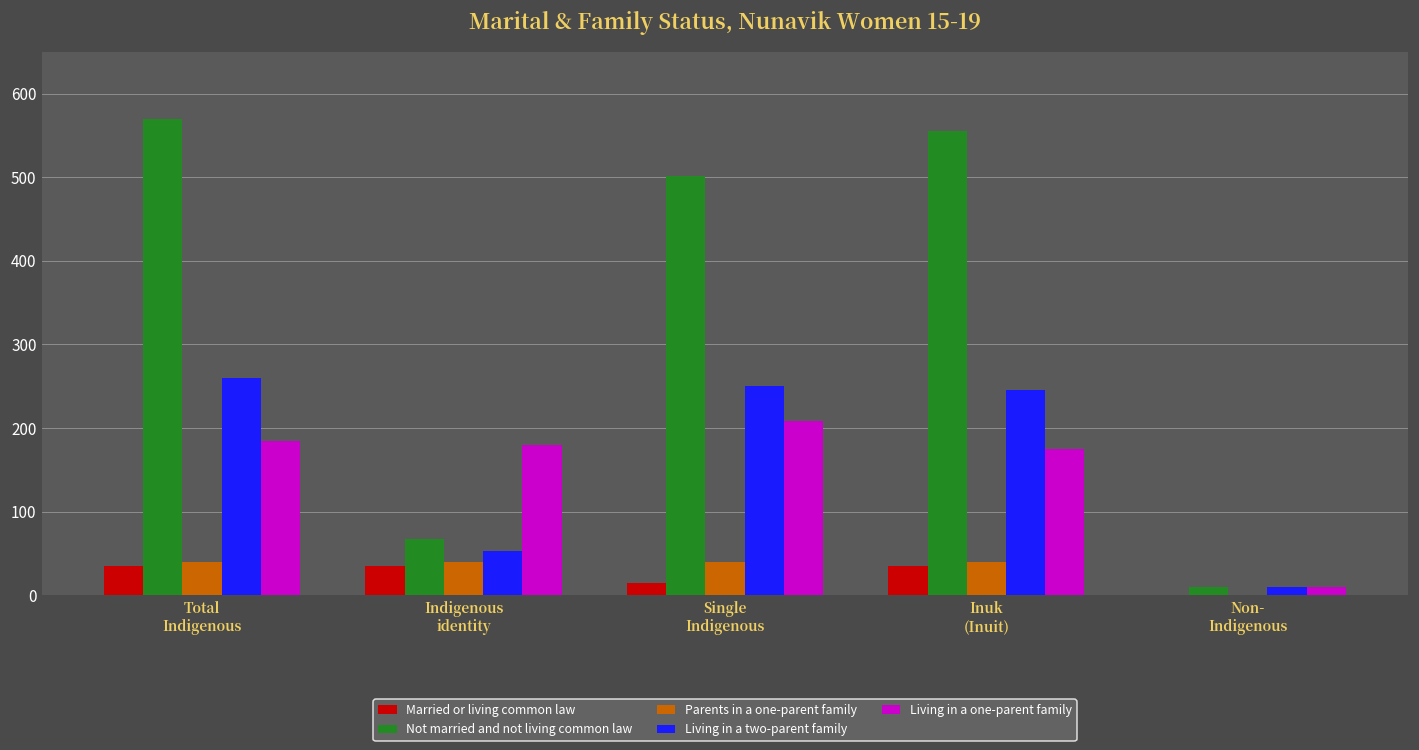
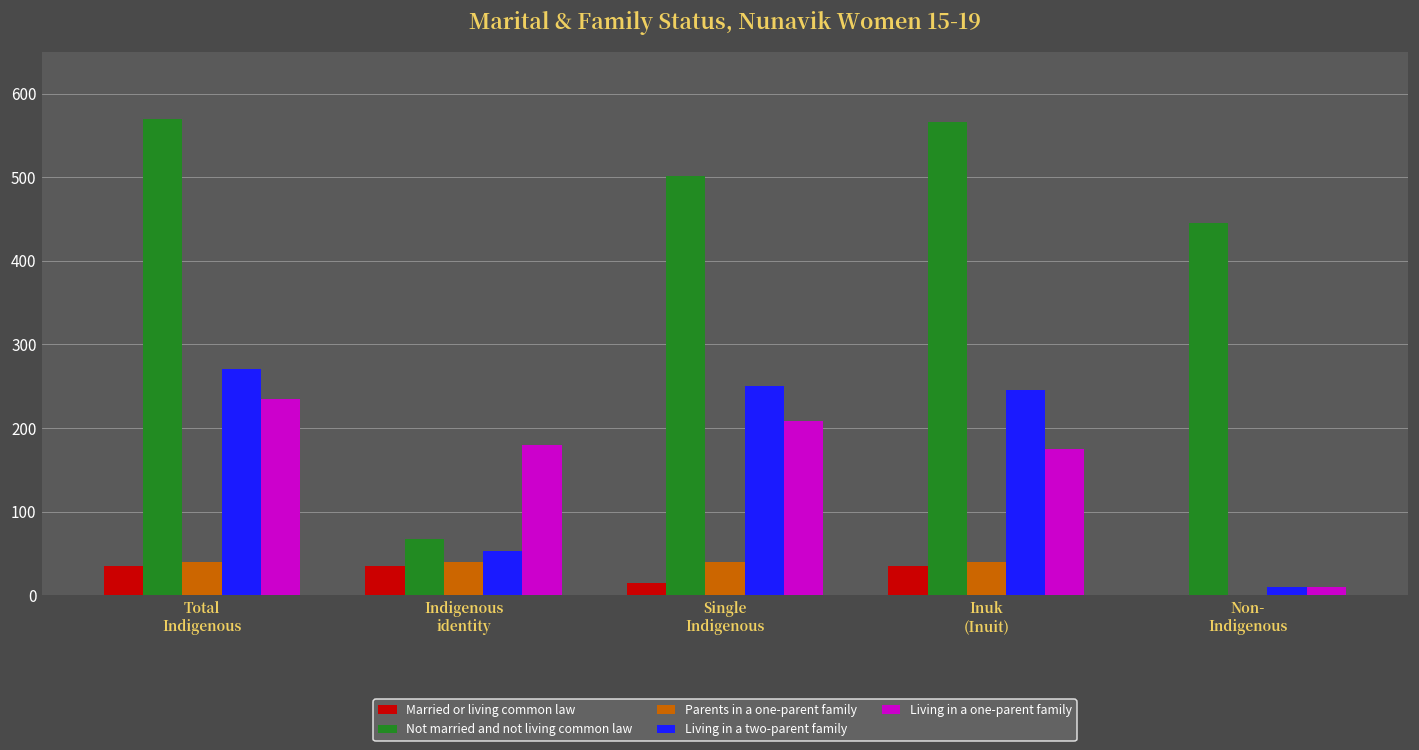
Living in a two-parent family, Total Indigenous: 260 -> 270
Living in a one-parent family, Total Indigenous: 190 -> 240
Not married and not living common law, Inuk (Inuit): 560 -> 570
Not married and not living common law, Non- Indigenous: 10 -> 450
